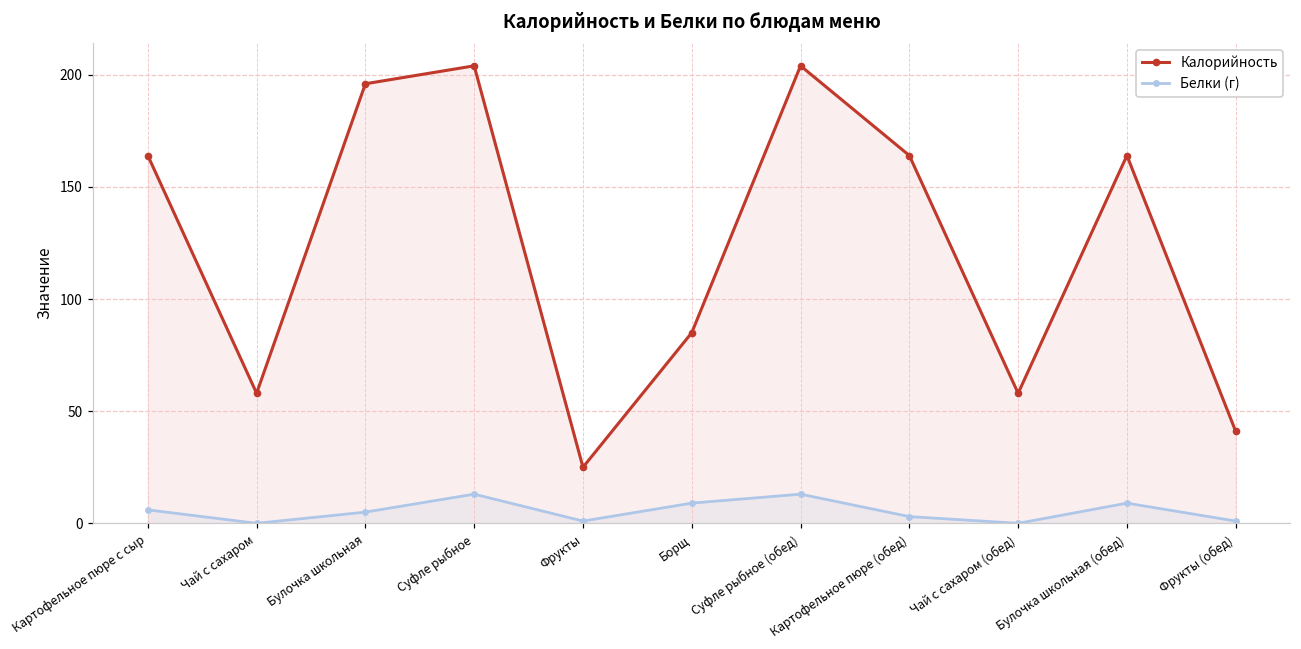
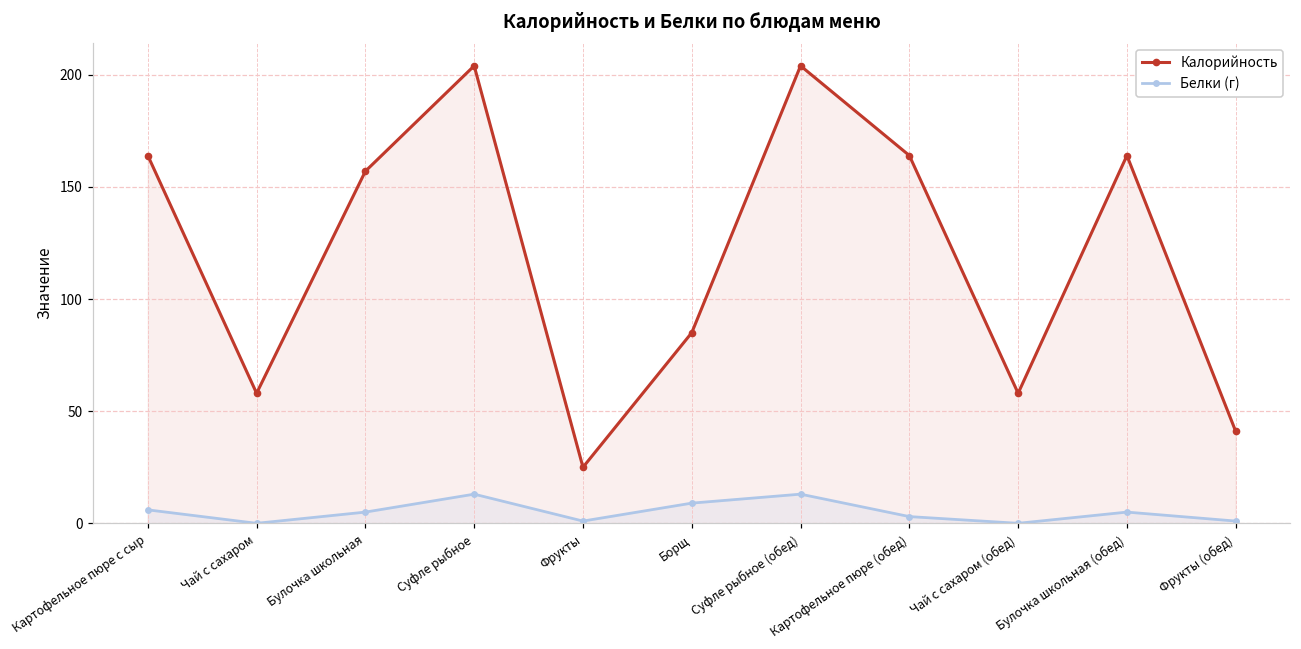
Калорийность, Булочка школьная: 196 -> 157
Белки (г), Булочка школьная (обед): 9 -> 5
